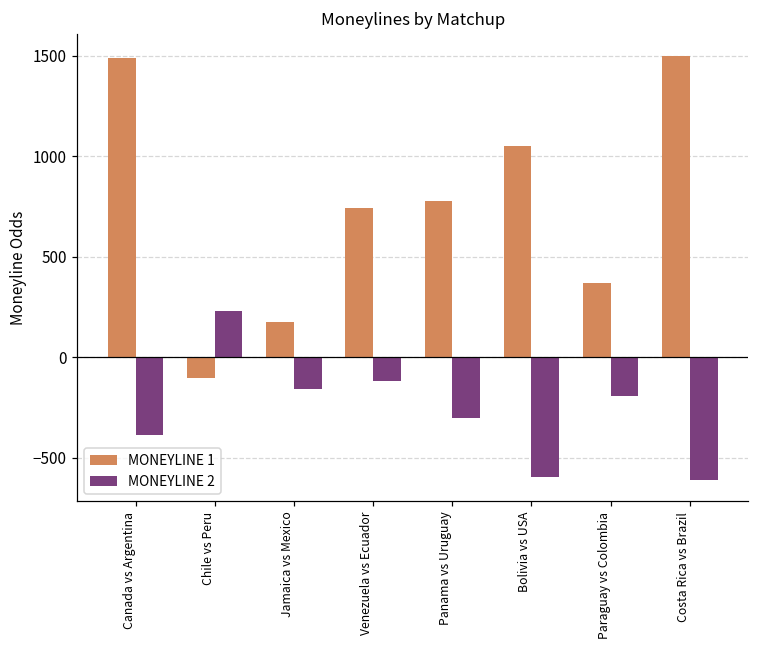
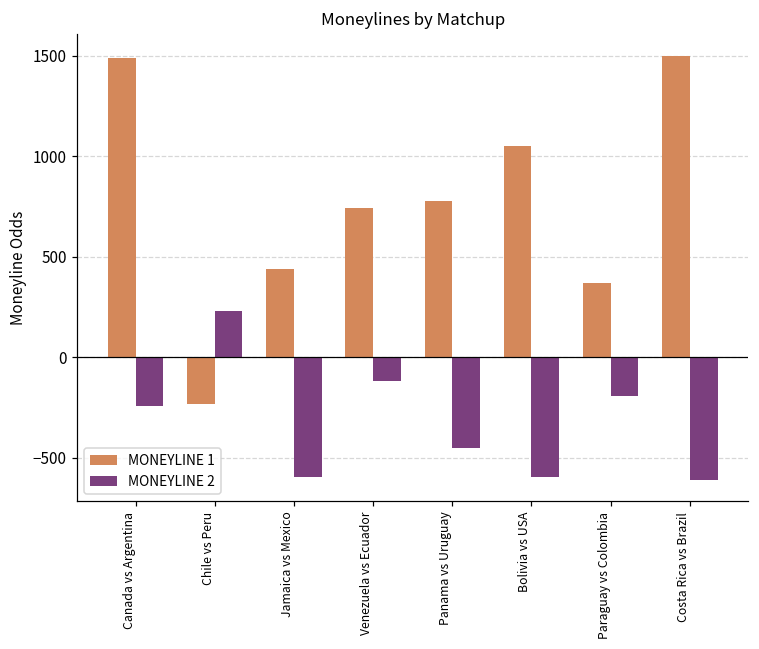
MONEYLINE 2, Canada vs Argentina: -390 -> -240
MONEYLINE 1, Chile vs Peru: -110 -> -230
MONEYLINE 1, Jamaica vs Mexico: 170 -> 440
MONEYLINE 2, Jamaica vs Mexico: -160 -> -600
MONEYLINE 2, Panama vs Uruguay: -300 -> -450
